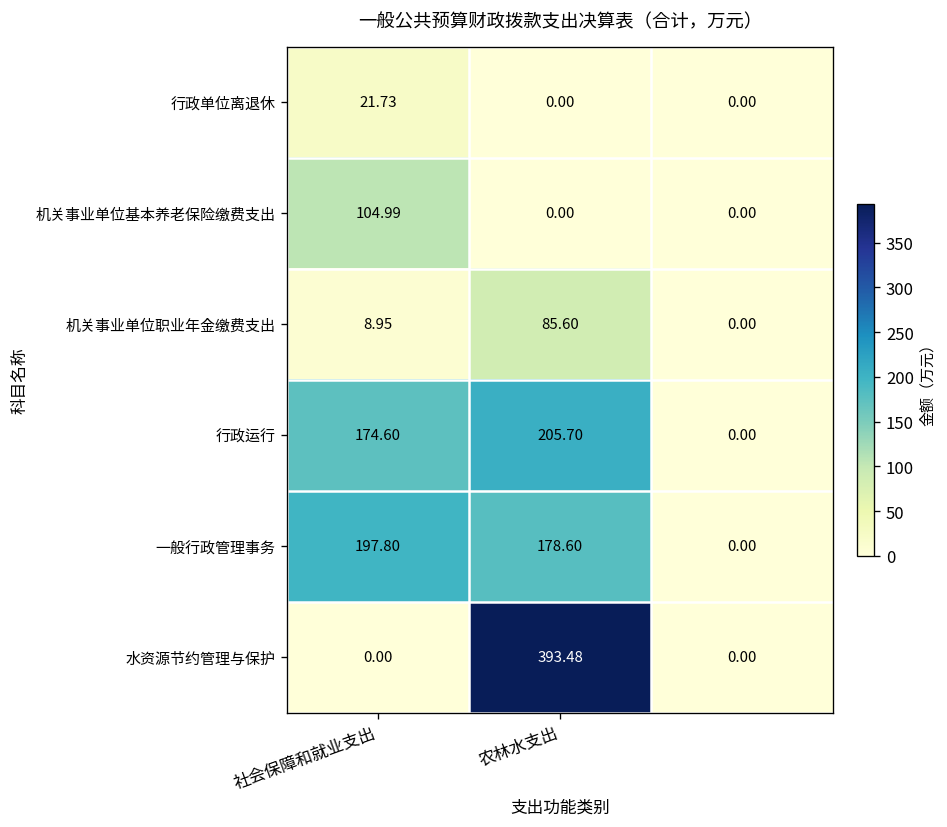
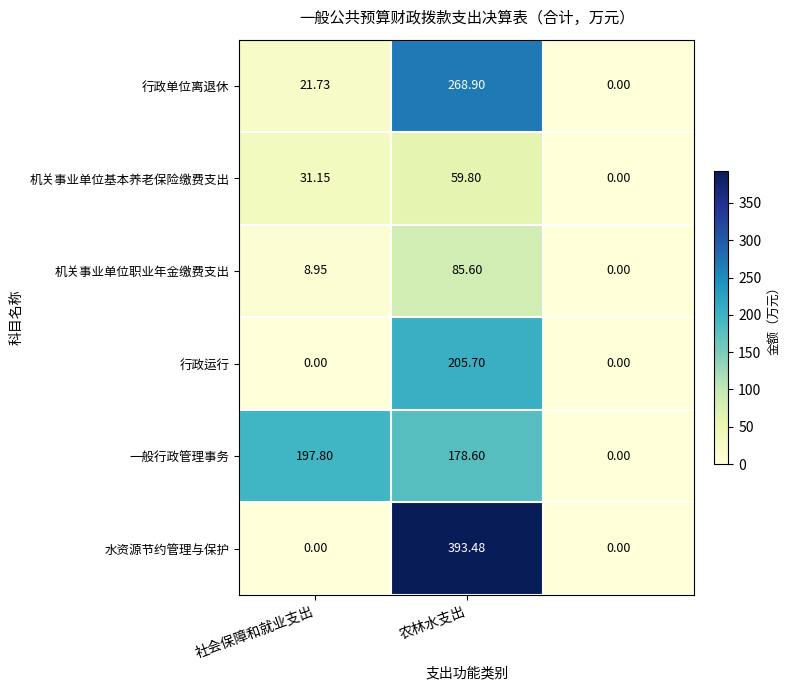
行政单位离退休, 农林水支出: 0.00 -> 268.90
机关事业单位基本养老保险缴费支出, 社会保障和就业支出: 104.99 -> 31.15
机关事业单位基本养老保险缴费支出, 农林水支出: 0.00 -> 59.80
行政运行, 社会保障和就业支出: 174.60 -> 0.00
